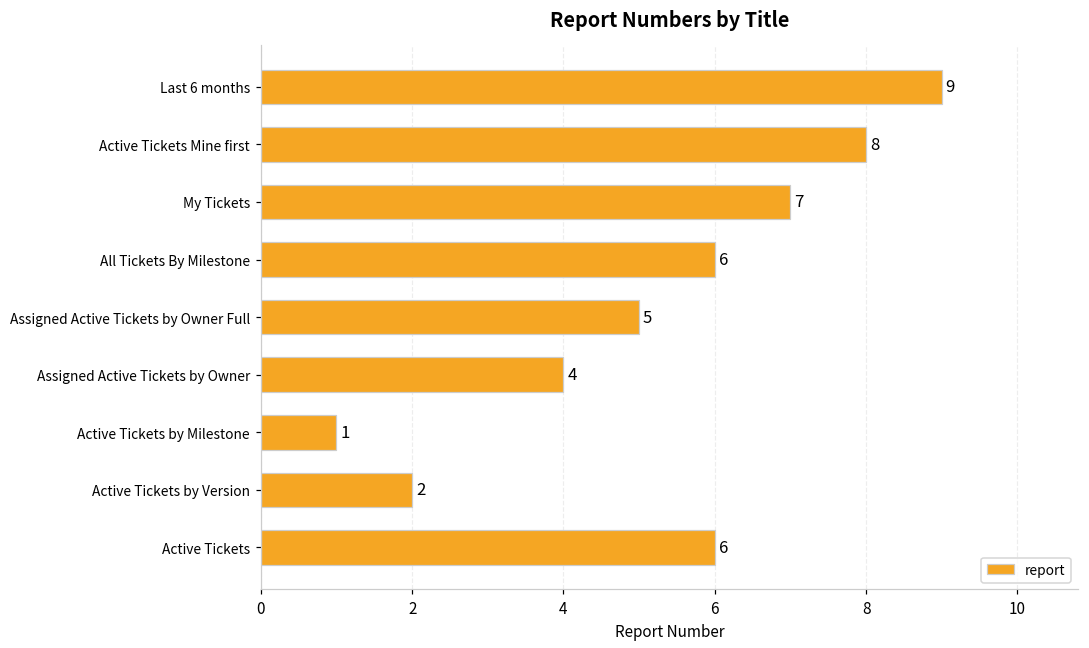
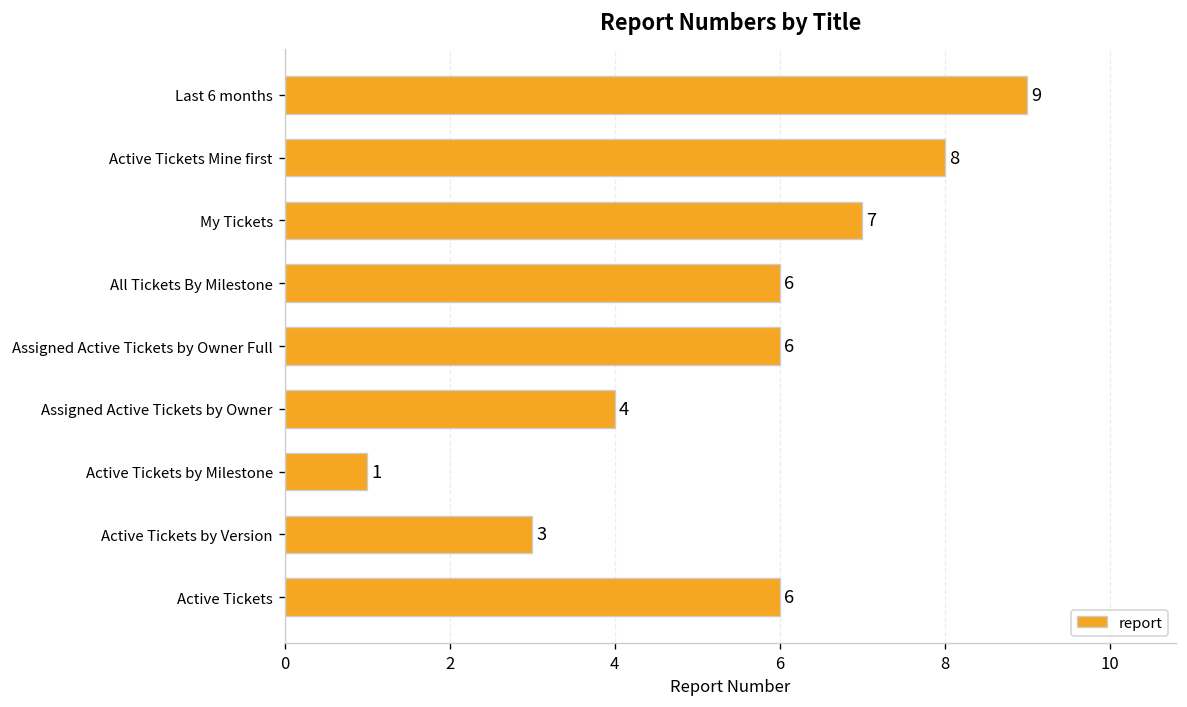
Assigned Active Tickets by Owner Full: 5 -> 6
Active Tickets by Version: 2 -> 3
